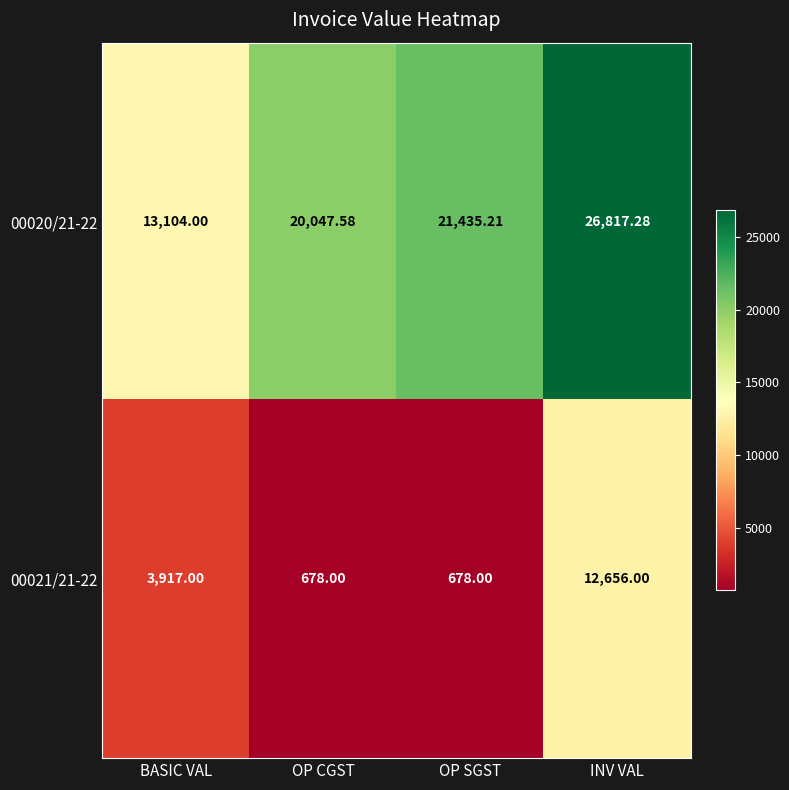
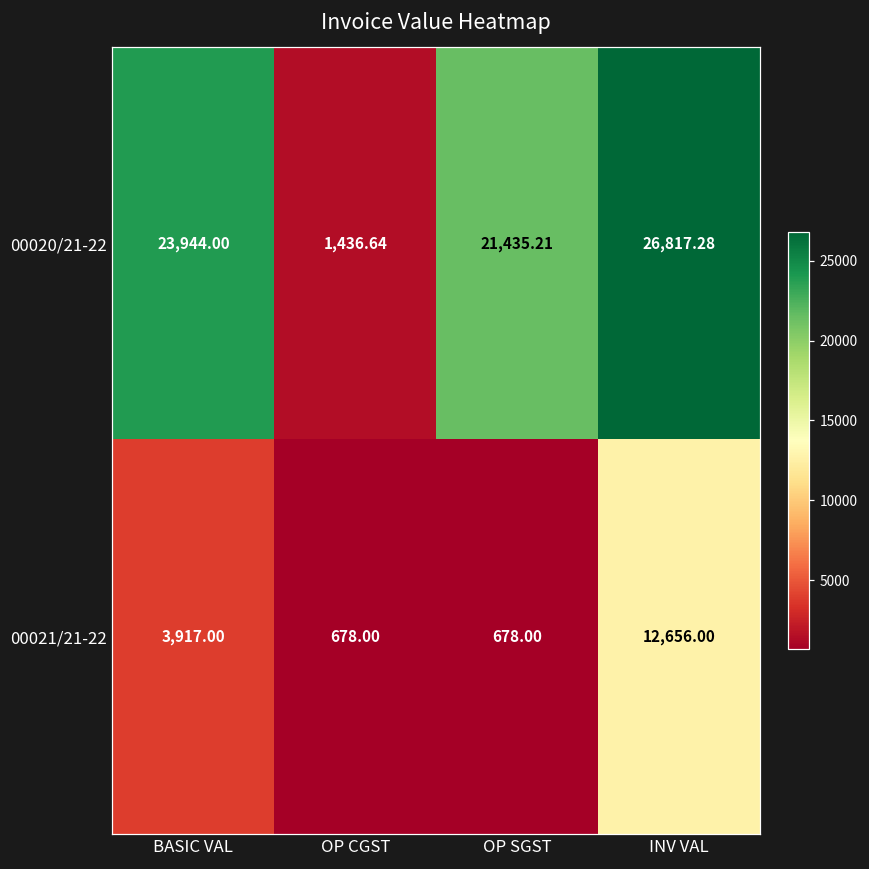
00020/21-22, BASIC VAL: 13,104.00 -> 23,944.00
00020/21-22, OP CGST: 20,047.58 -> 1,436.64
